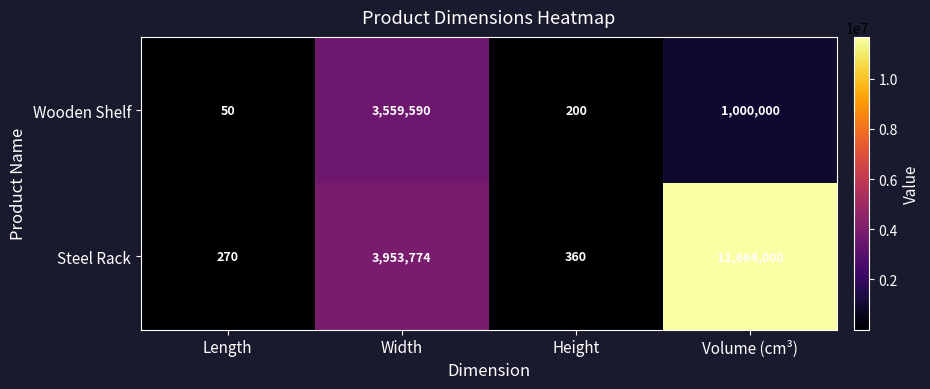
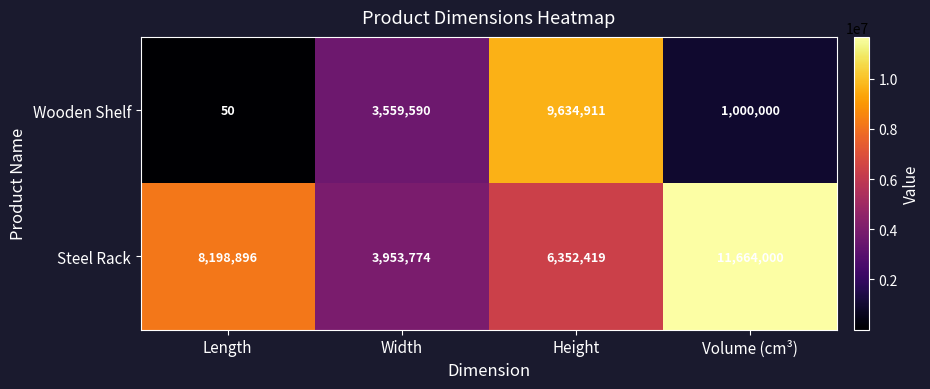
Wooden Shelf, Height: 200 -> 9,634,911
Steel Rack, Length: 270 -> 8,198,896
Steel Rack, Height: 360 -> 6,352,419
